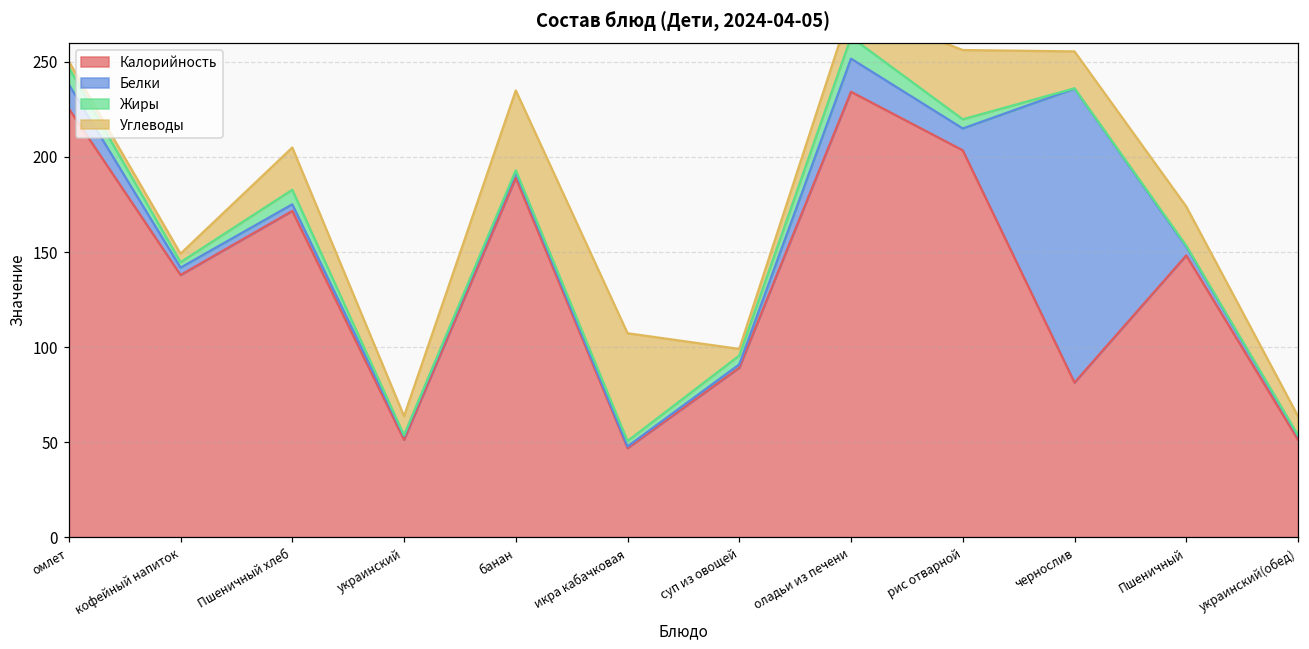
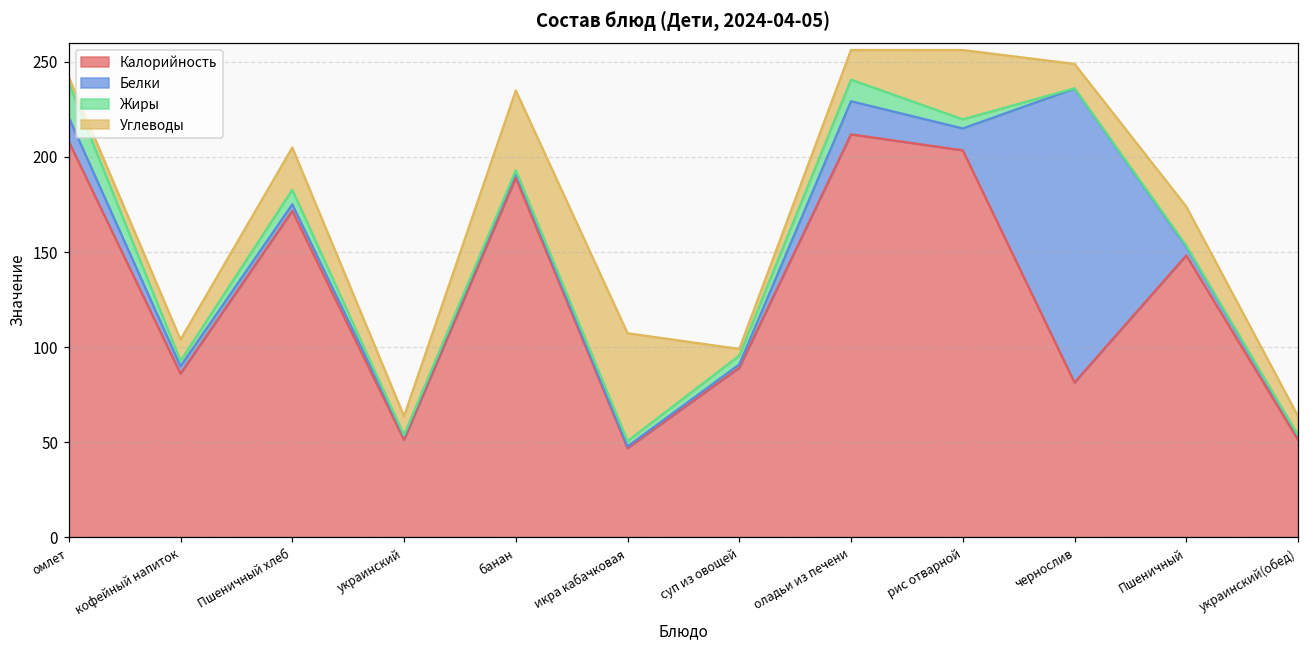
Калорийность, омлет: 226 -> 208
Жиры, омлет: 9 -> 18
Калорийность, кофейный напиток: 138 -> 86
Углеводы, кофейный напиток: 4 -> 11
Калорийность, оладьи из печени: 234 -> 212
Углеводы, чернослив: 19 -> 13
